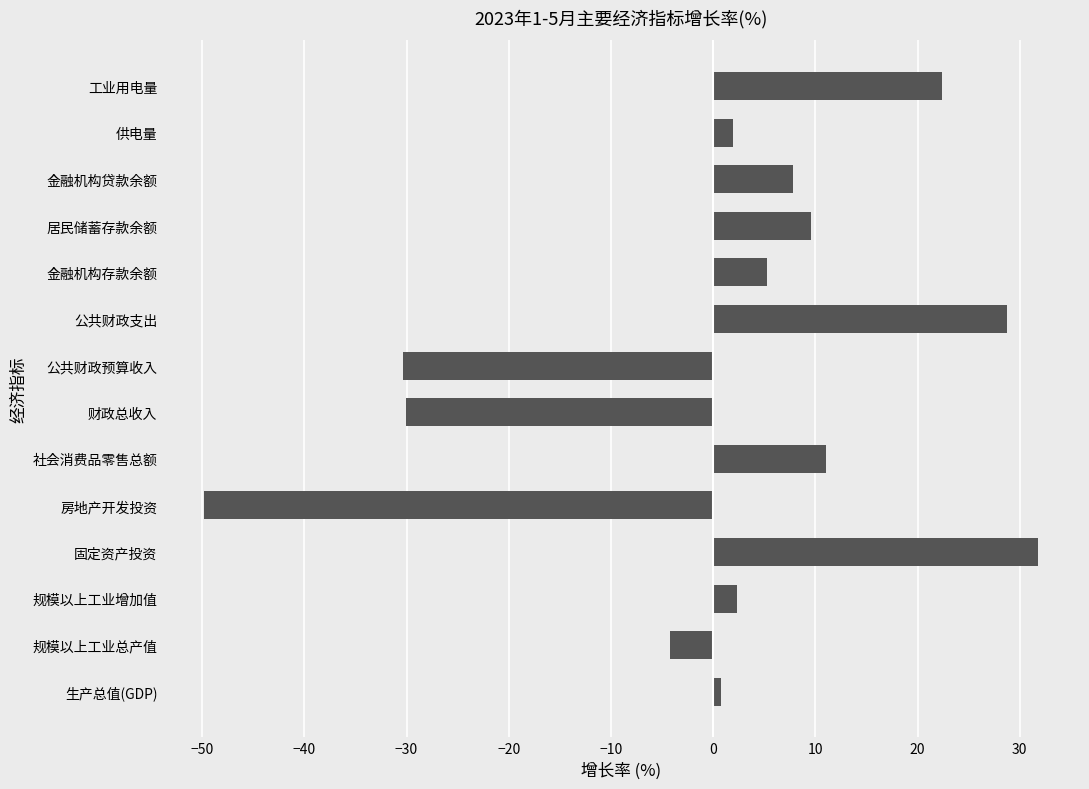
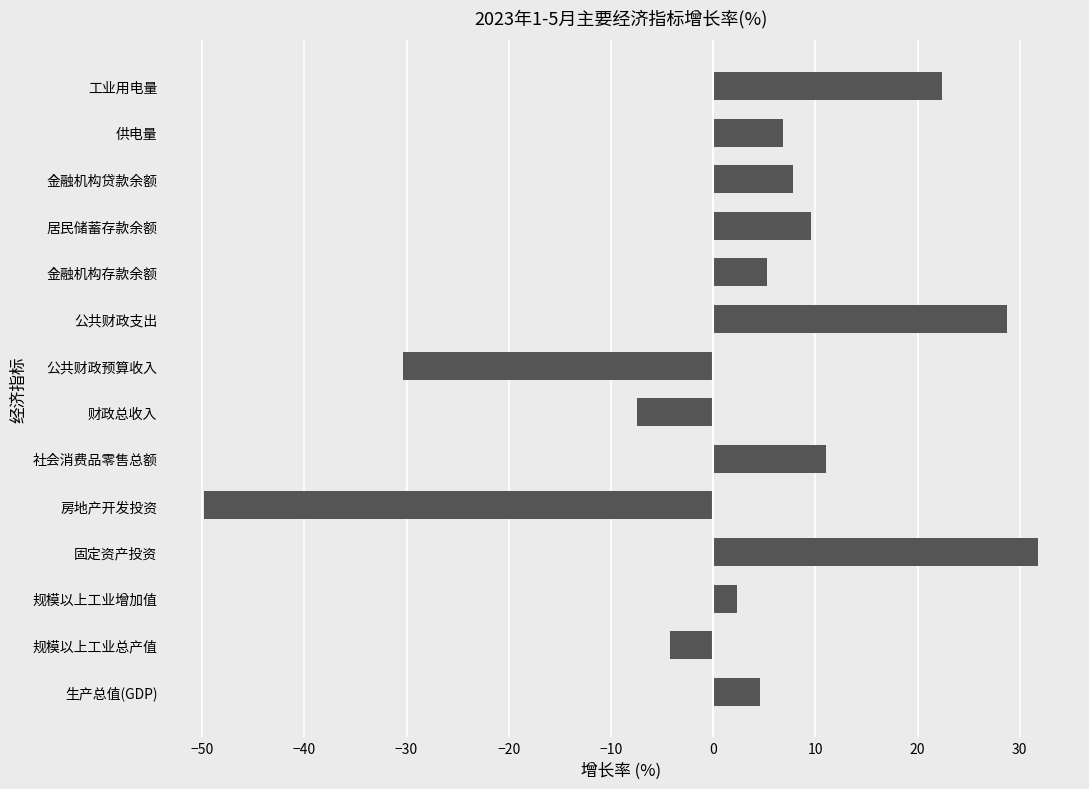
供电量: 2.0 -> 6.8
财政总收入: -30.1 -> -7.4
生产总值(GDP): 0.8 -> 4.6
